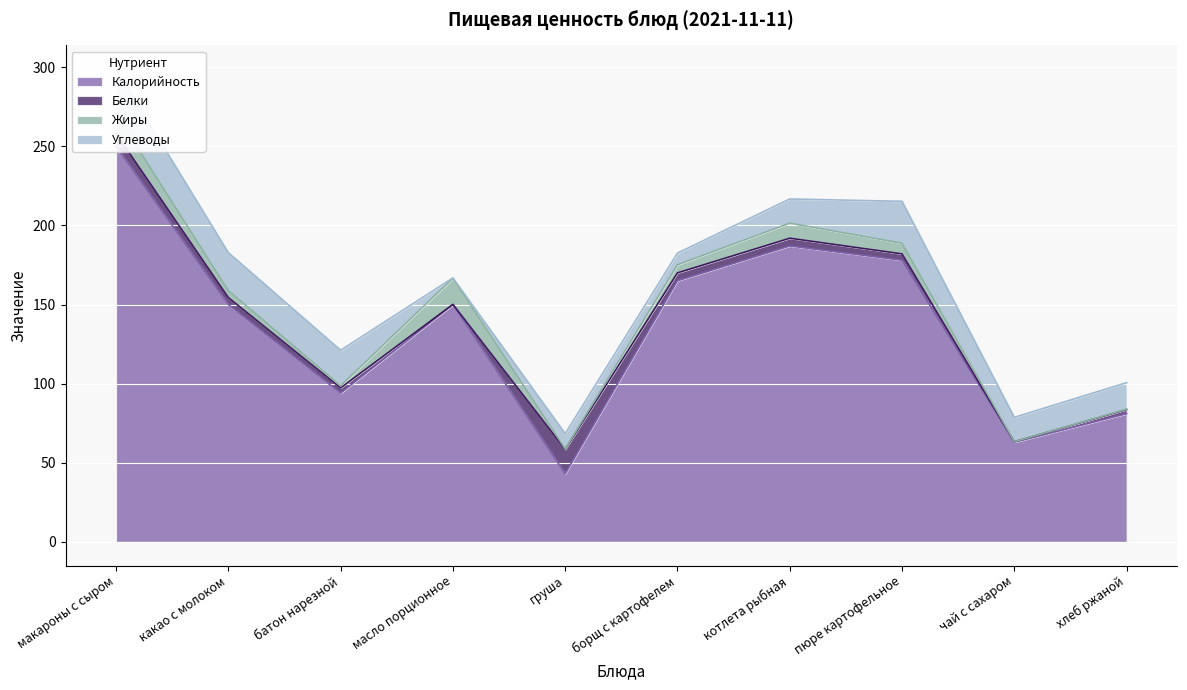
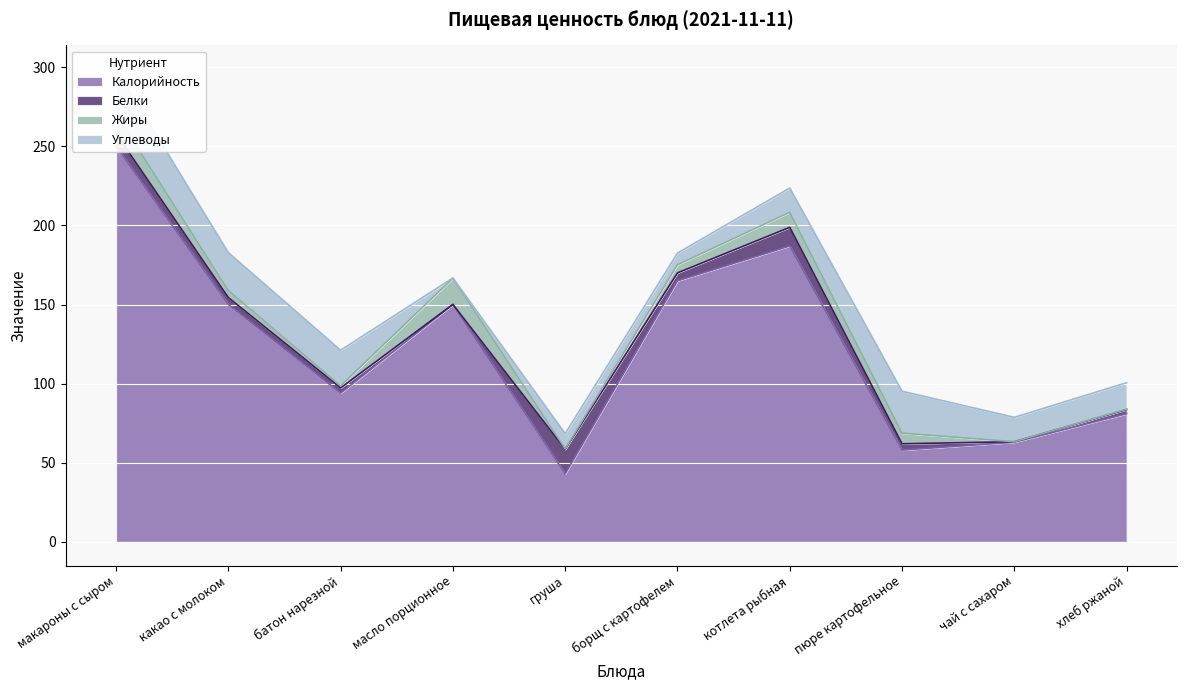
Белки, котлета рыбная: 5 -> 12
Калорийность, пюре картофельное: 178 -> 58
